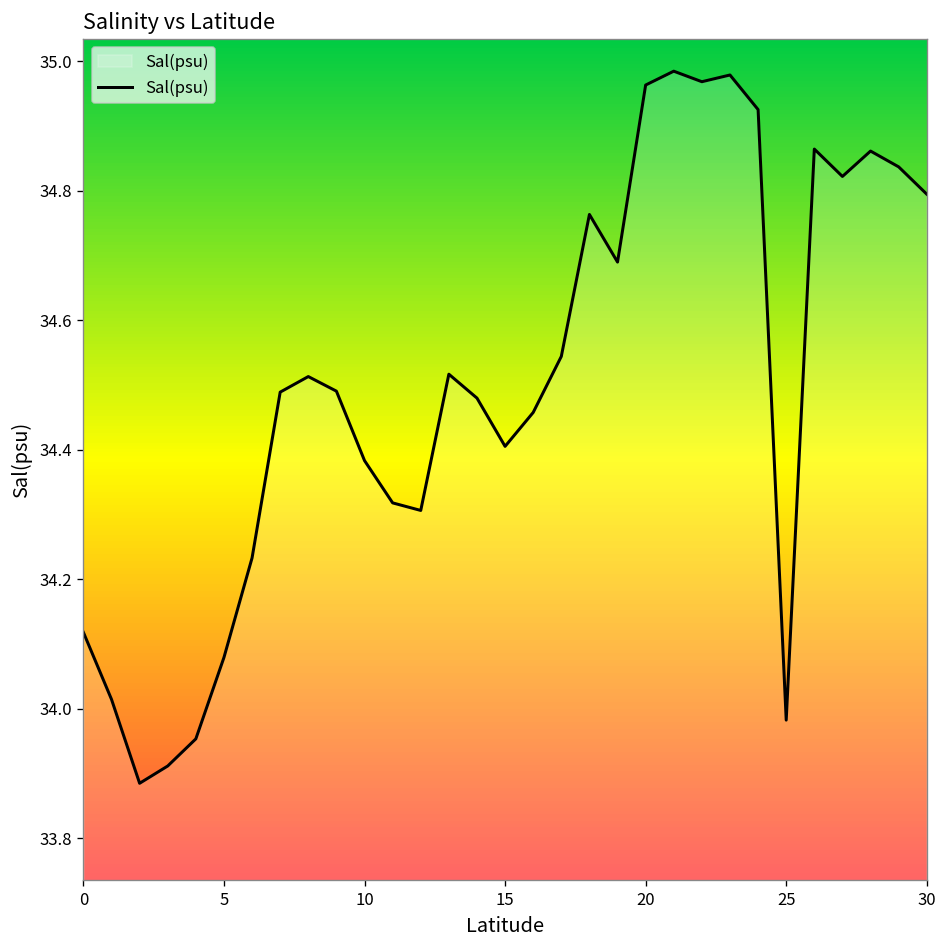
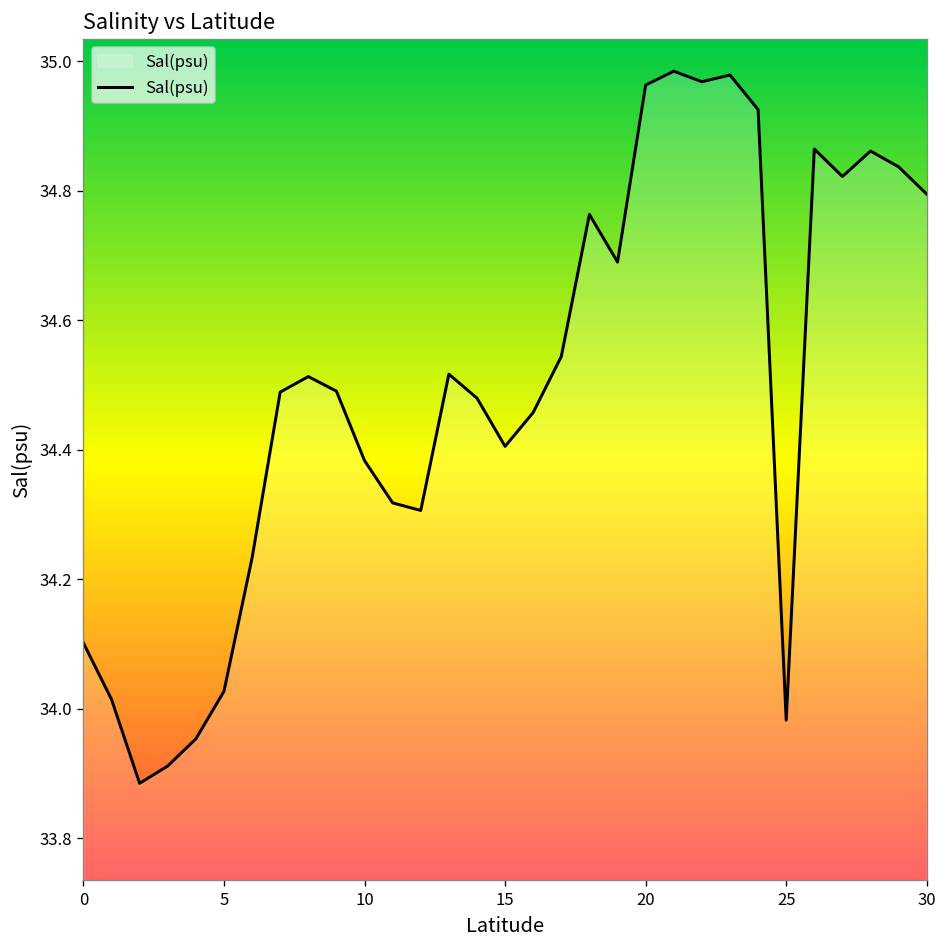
0: 34.12 -> 34.10
5: 34.08 -> 34.03
